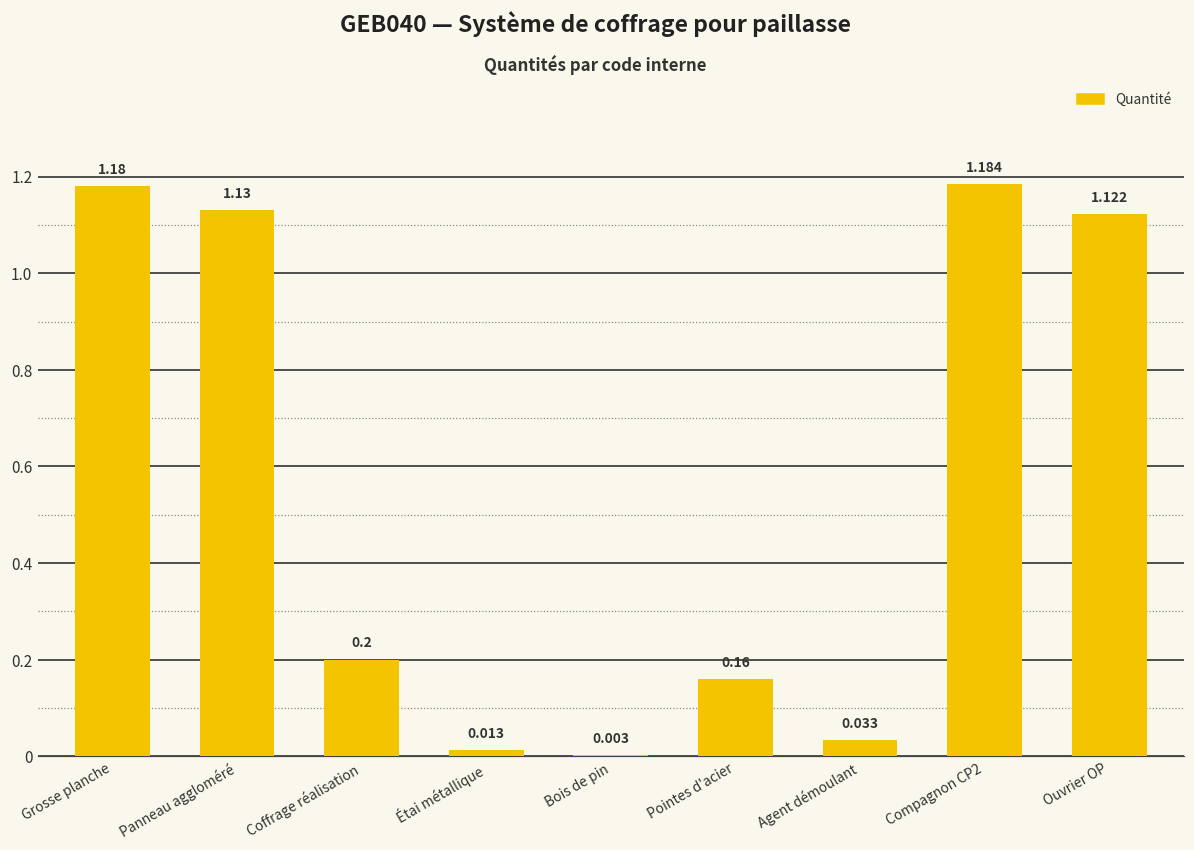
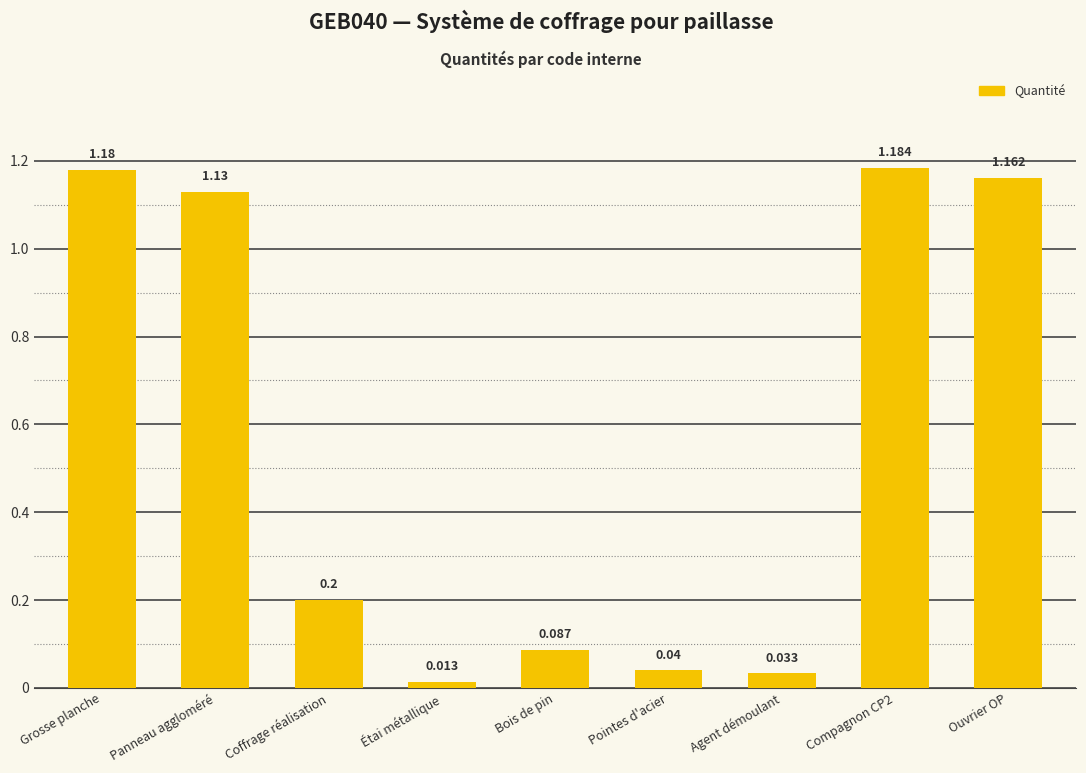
Bois de pin: 0.003 -> 0.087
Pointes d'acier: 0.16 -> 0.04
Ouvrier OP: 1.122 -> 1.162
